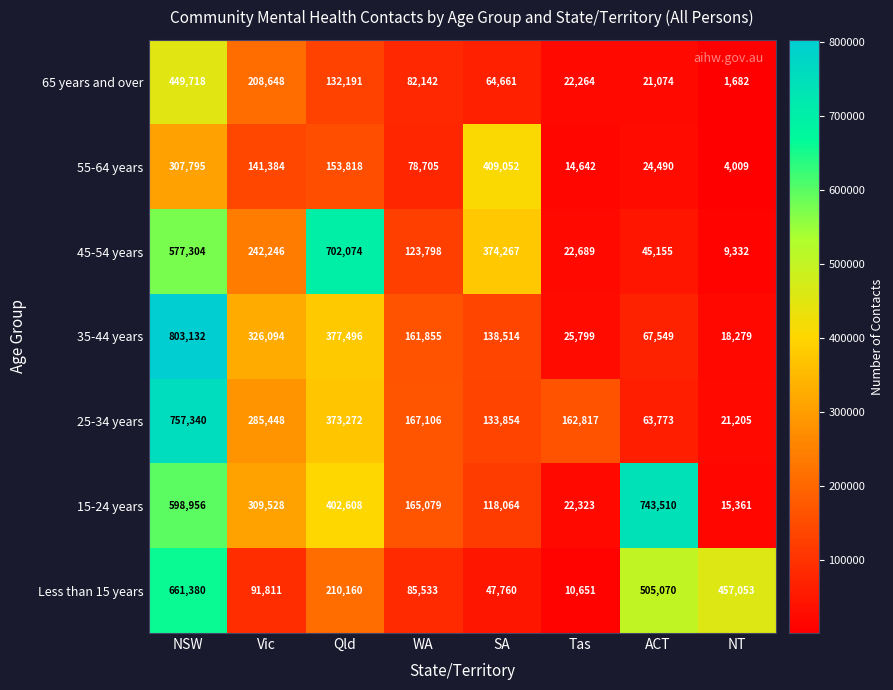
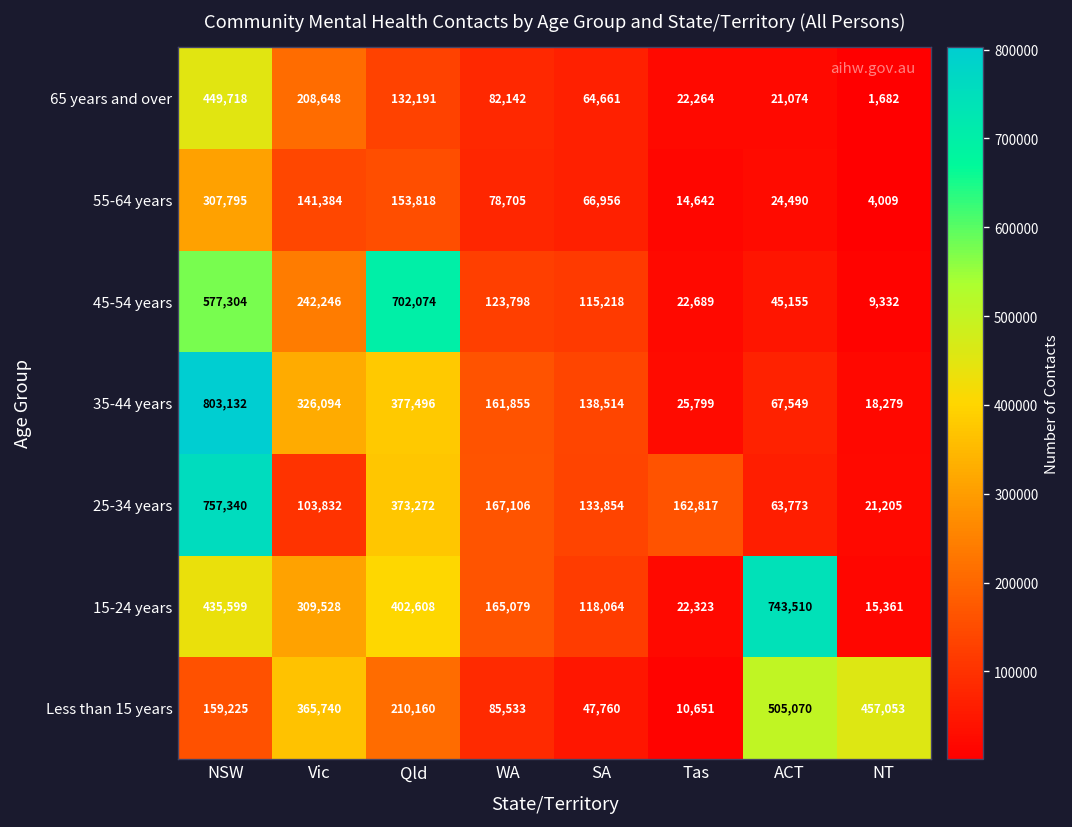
55-64 years, SA: 409,052 -> 66,956
45-54 years, SA: 374,267 -> 115,218
25-34 years, Vic: 285,448 -> 103,832
15-24 years, NSW: 598,956 -> 435,599
Less than 15 years, NSW: 661,380 -> 159,225
Less than 15 years, Vic: 91,811 -> 365,740
